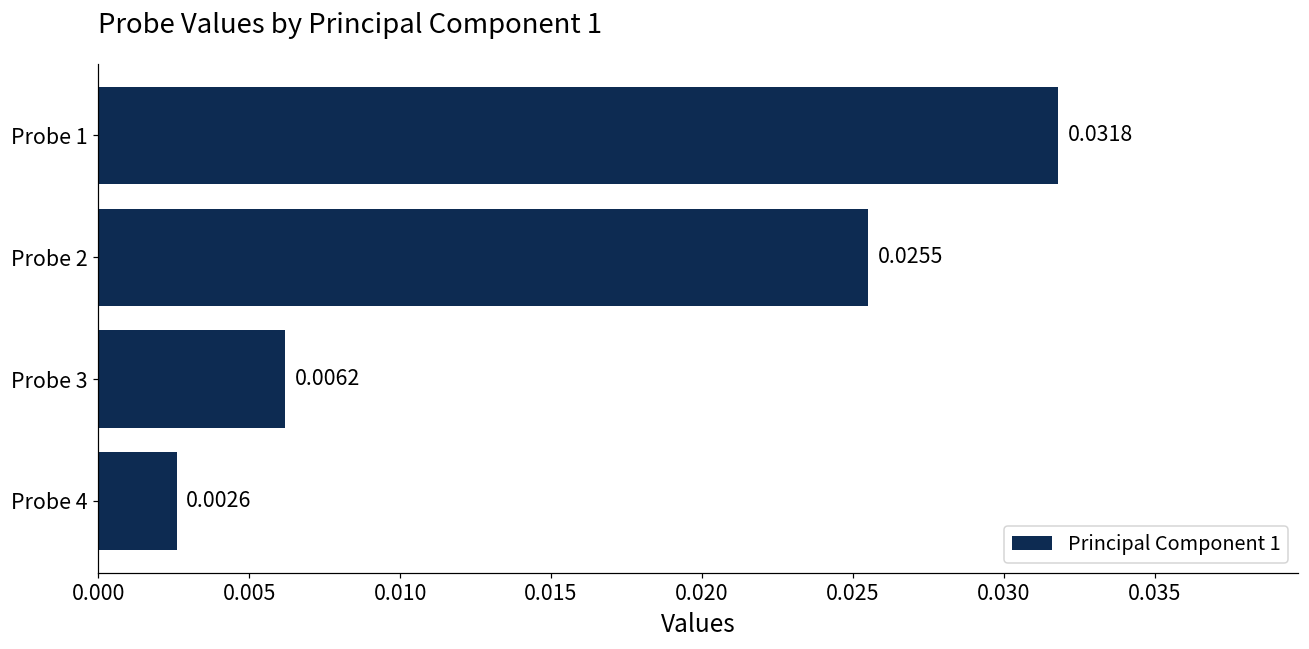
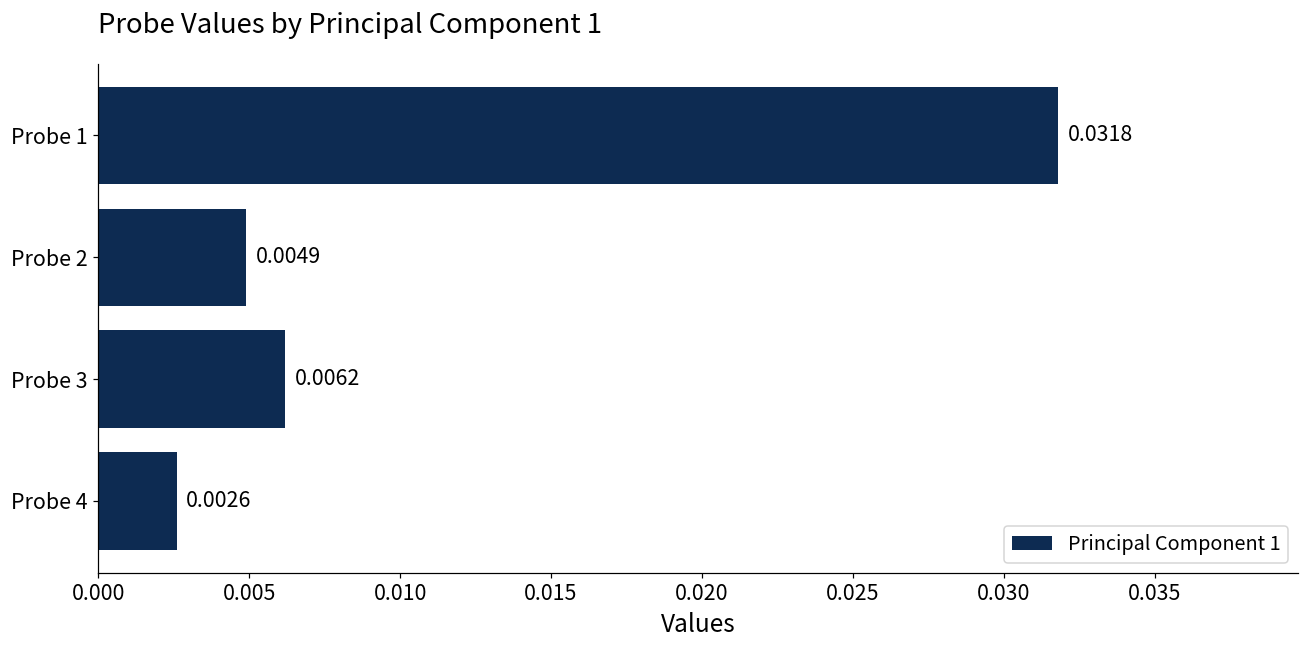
Probe 2: 0.0255 -> 0.0049
